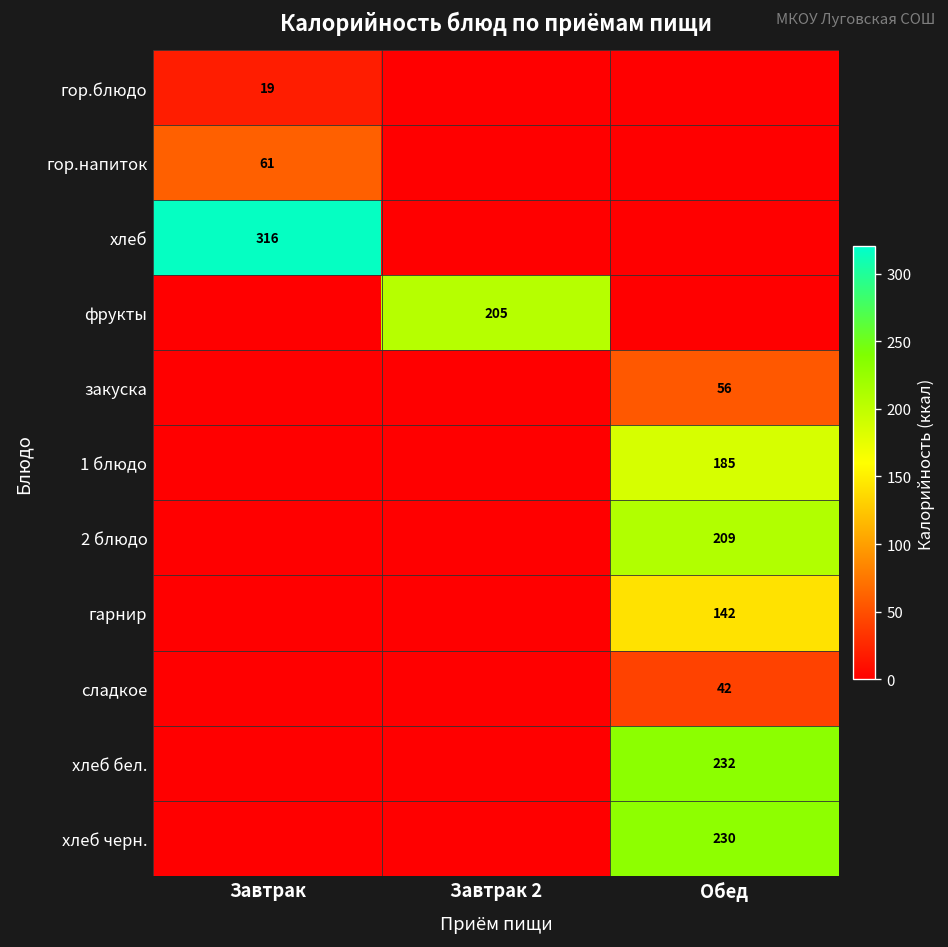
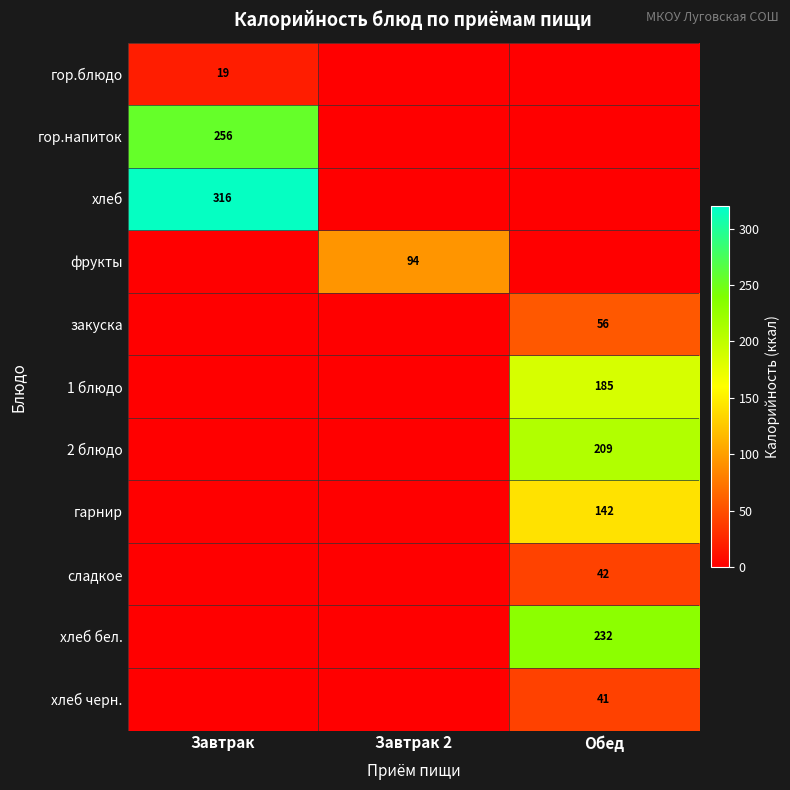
гор.напиток, Завтрак: 61 -> 256
фрукты, Завтрак 2: 205 -> 94
хлеб черн., Обед: 230 -> 41
